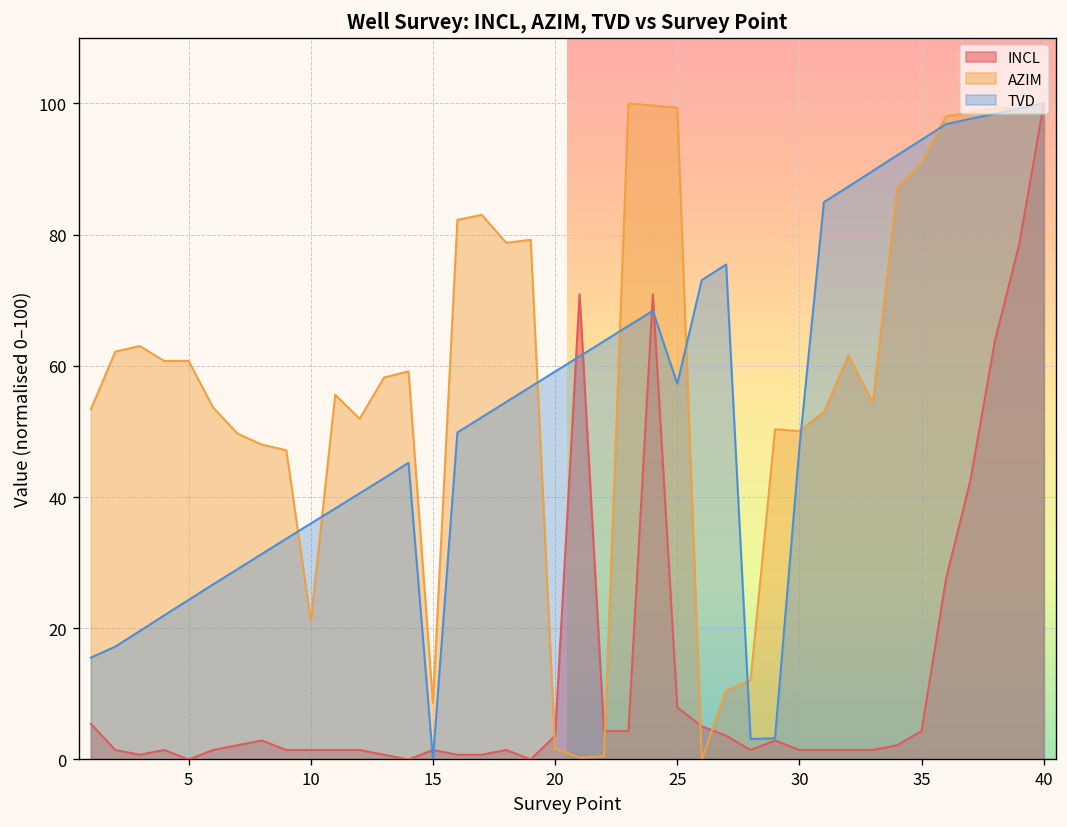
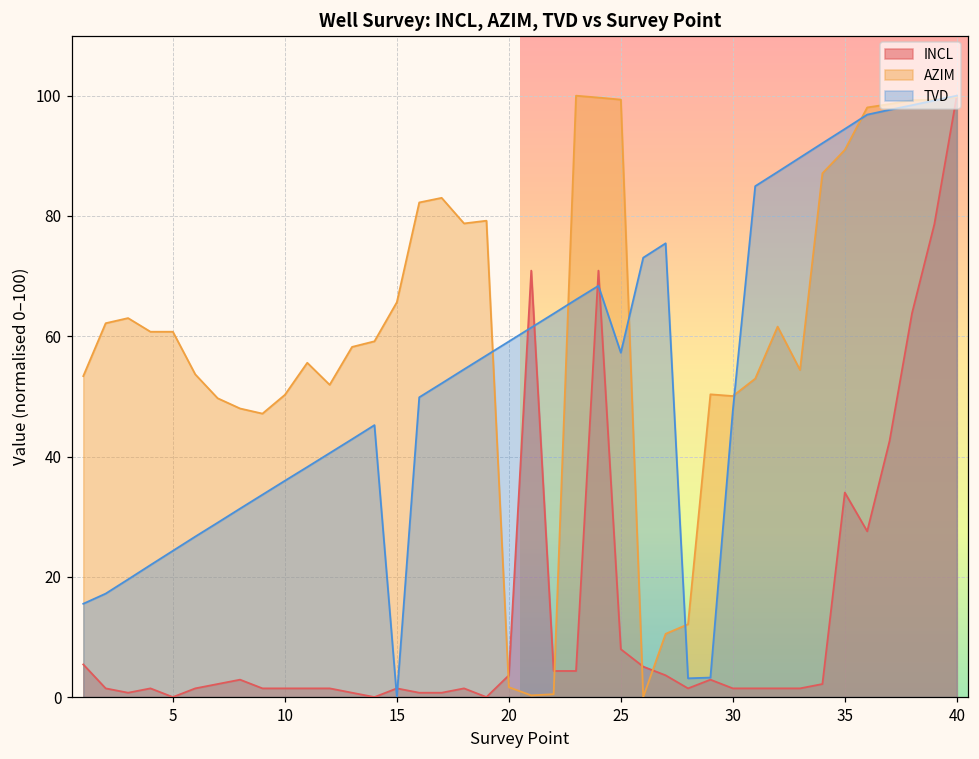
AZIM, 10: 21 -> 50
AZIM, 15: 9 -> 66
INCL, 35: 4 -> 34
